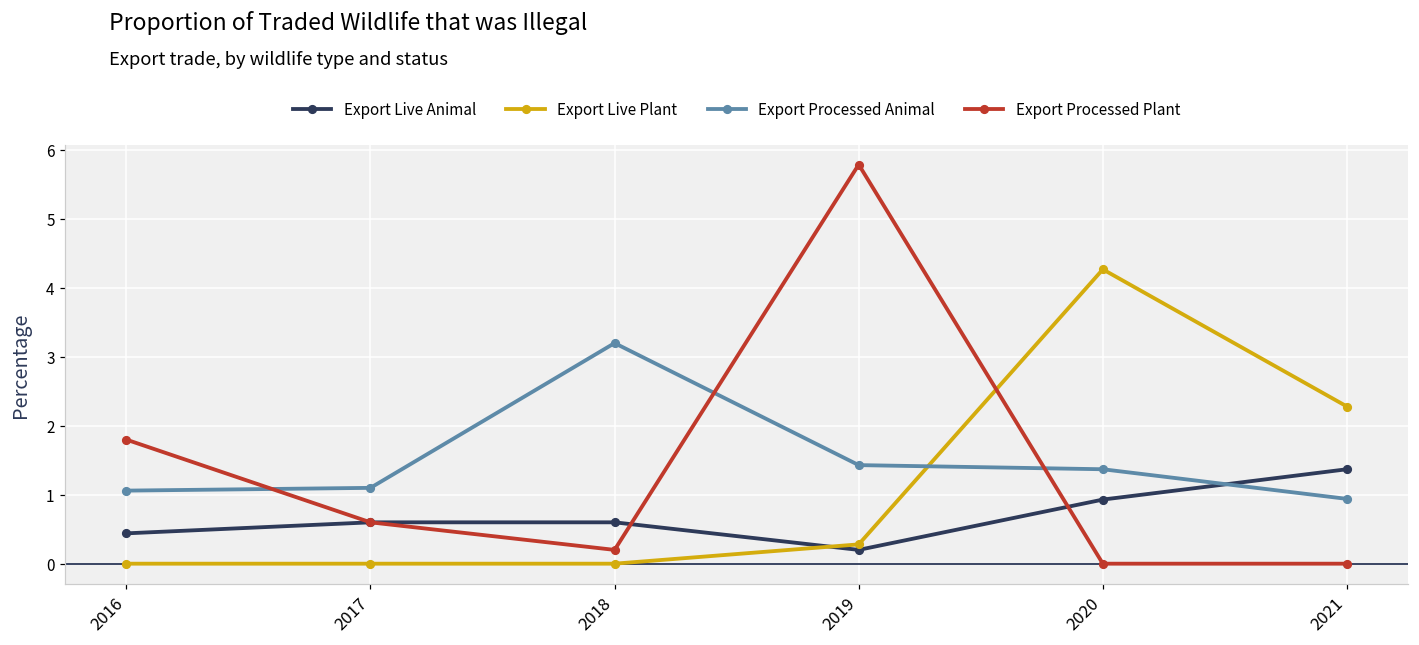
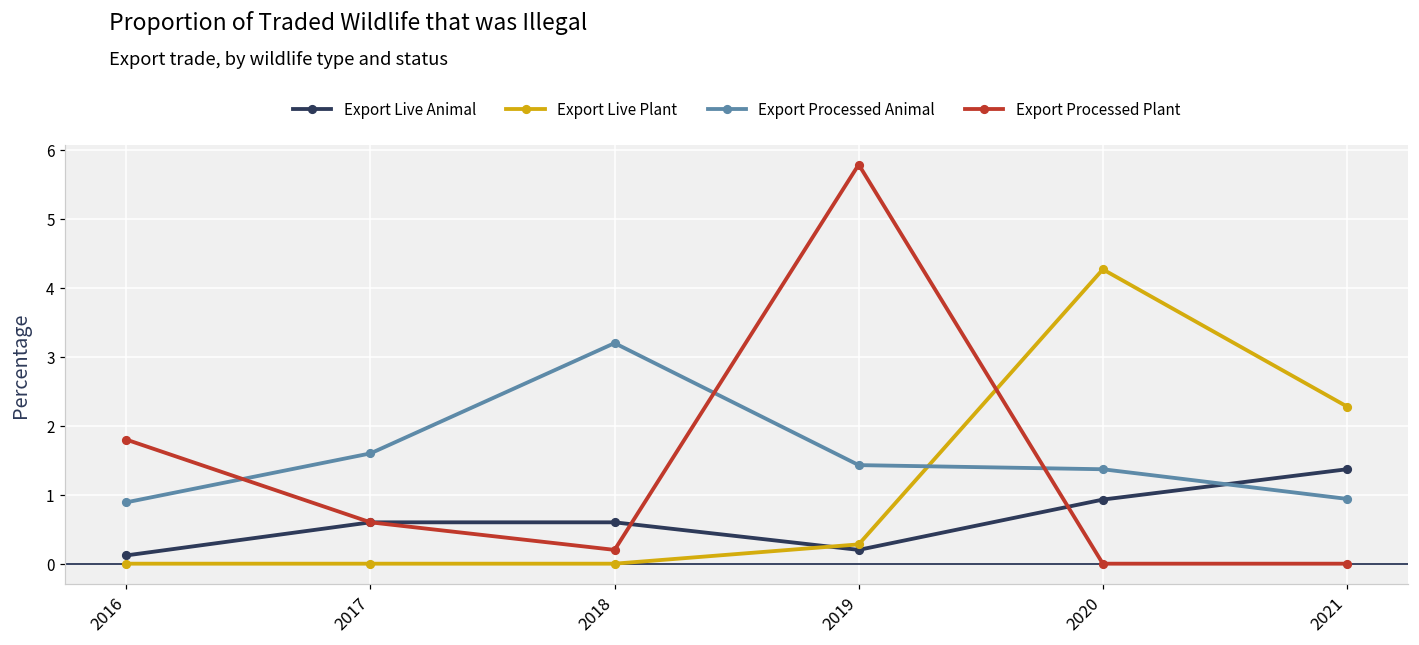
Export Live Animal, 2016: 0.4 -> 0.1
Export Processed Animal, 2016: 1.1 -> 0.9
Export Processed Animal, 2017: 1.1 -> 1.6
